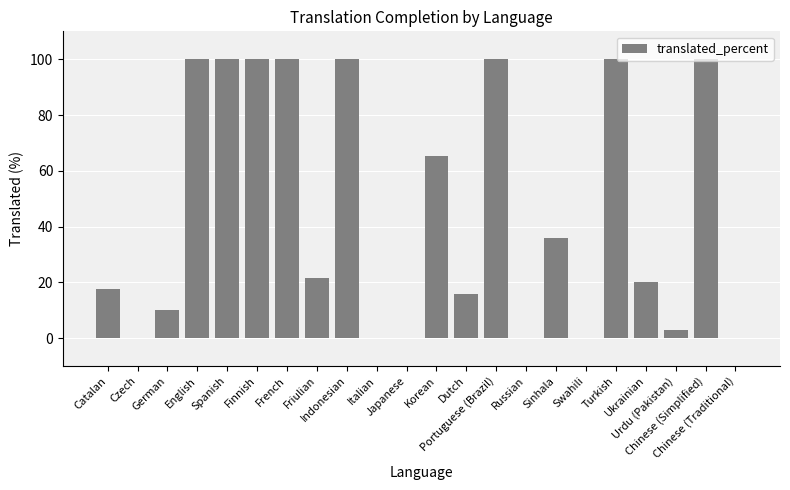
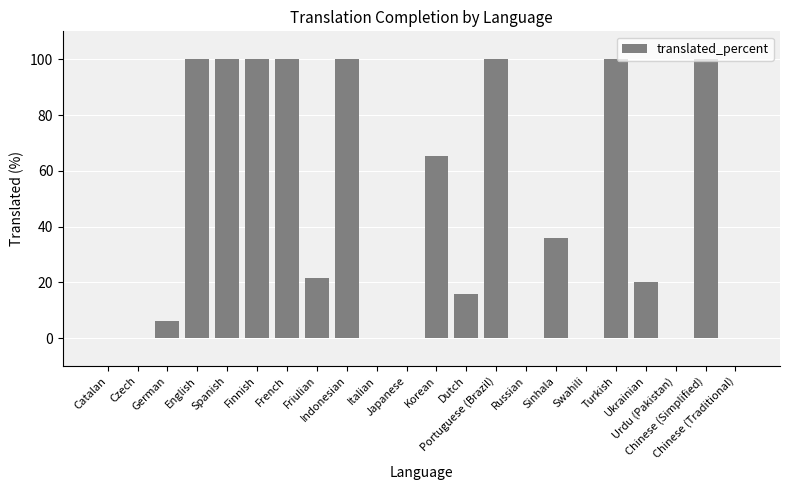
Catalan: 18 -> 0
German: 10 -> 6
Urdu (Pakistan): 3 -> 0
